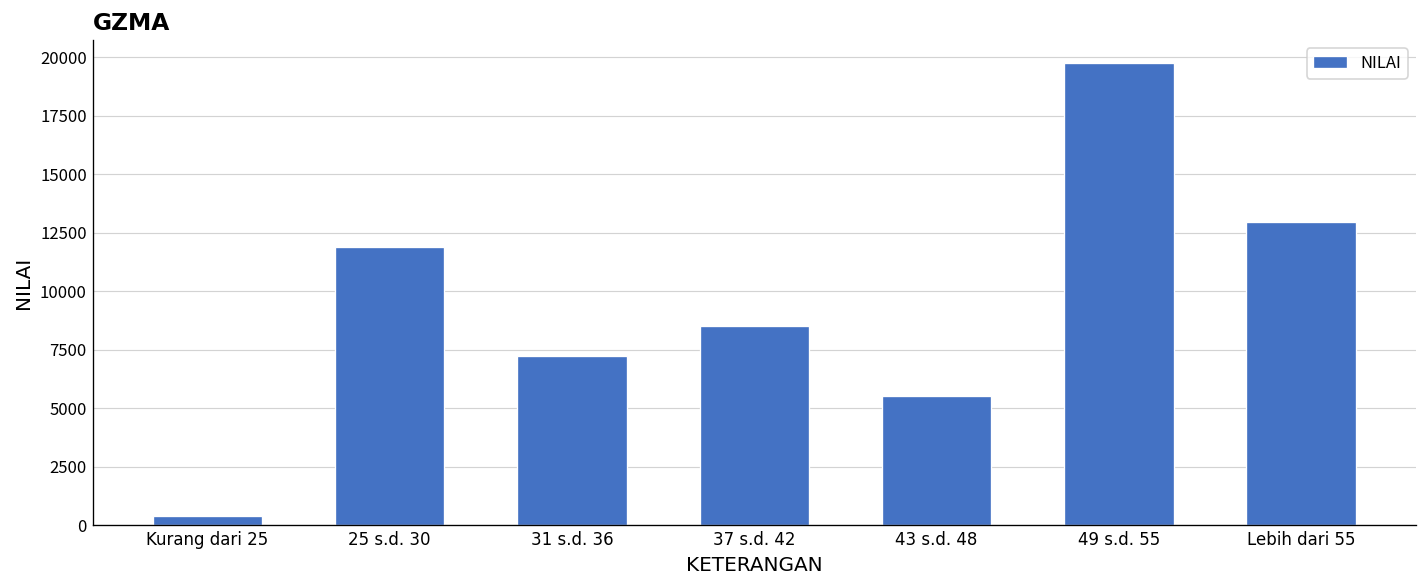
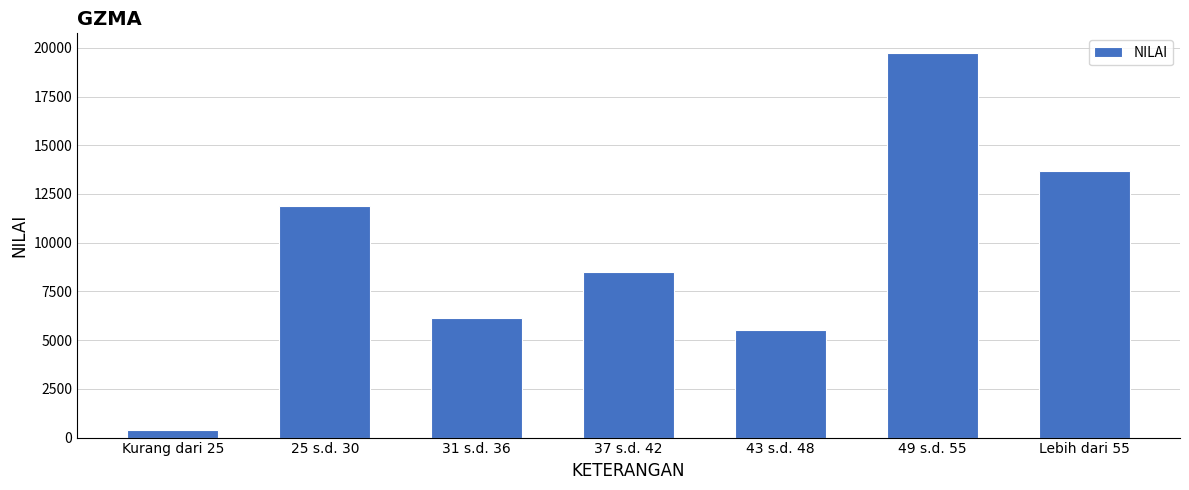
31 s.d. 36: 7200 -> 6200
Lebih dari 55: 13000 -> 13700
